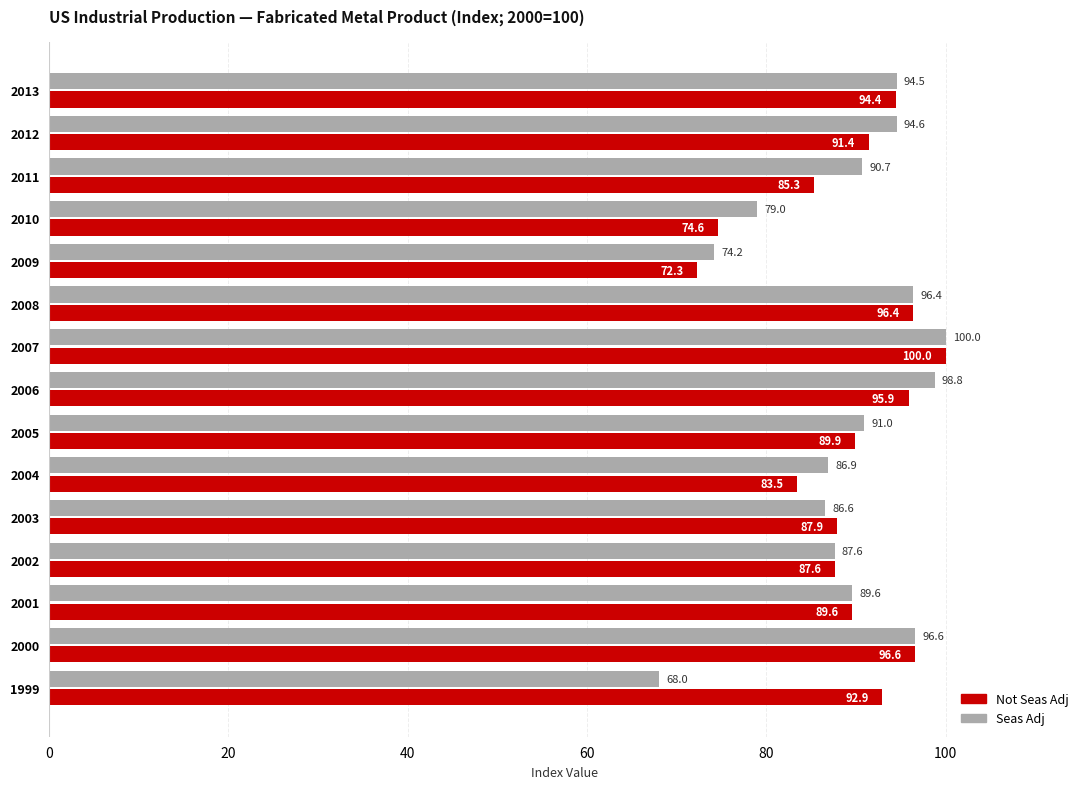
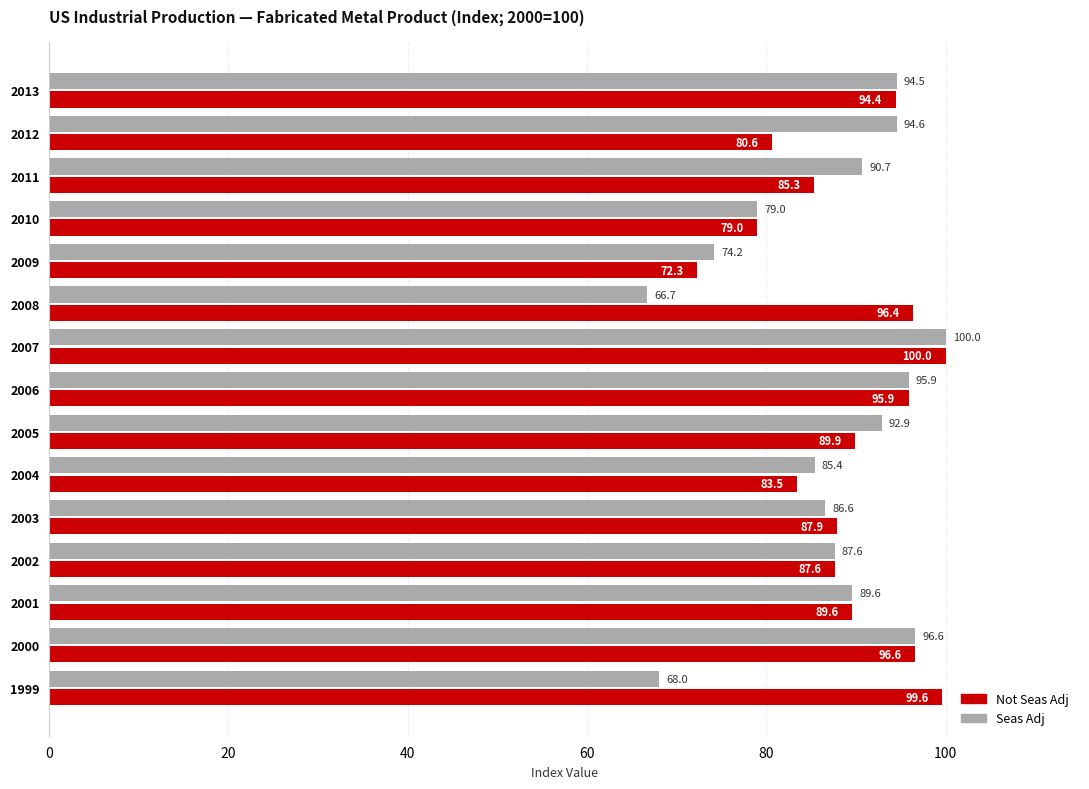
Not Seas Adj, 2012: 91.4 -> 80.6
Not Seas Adj, 2010: 74.6 -> 79.0
Seas Adj, 2008: 96.4 -> 66.7
Seas Adj, 2006: 98.8 -> 95.9
Seas Adj, 2005: 91.0 -> 92.9
Seas Adj, 2004: 86.9 -> 85.4
Not Seas Adj, 1999: 92.9 -> 99.6
